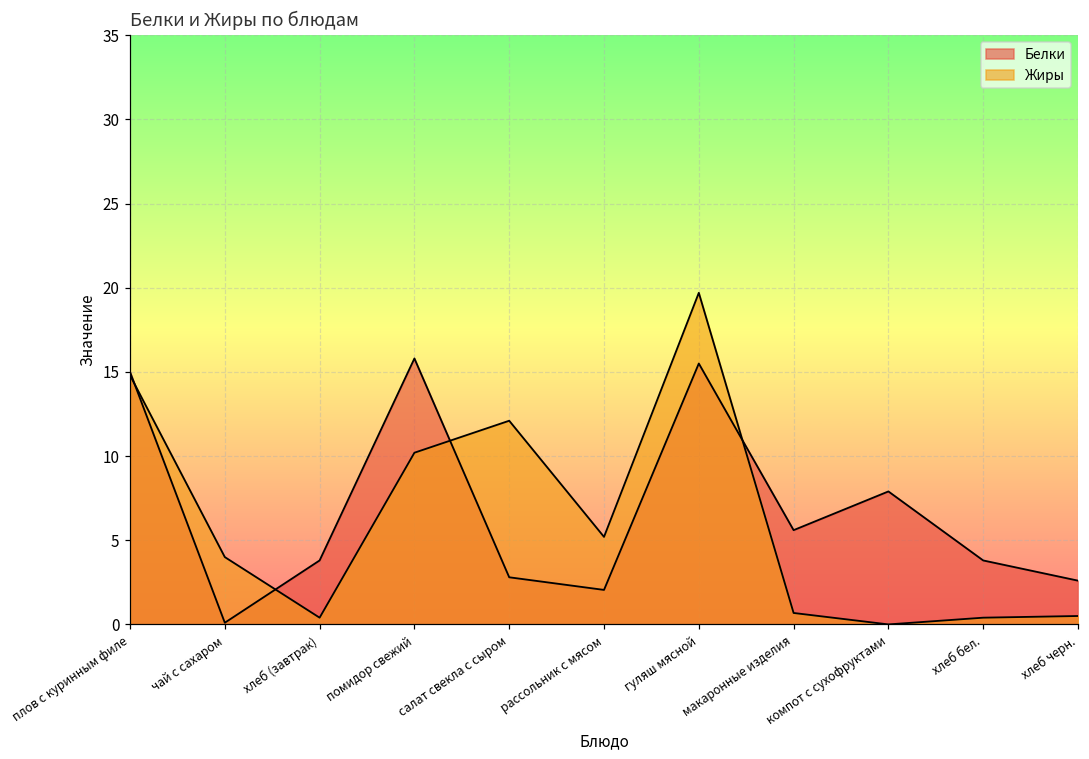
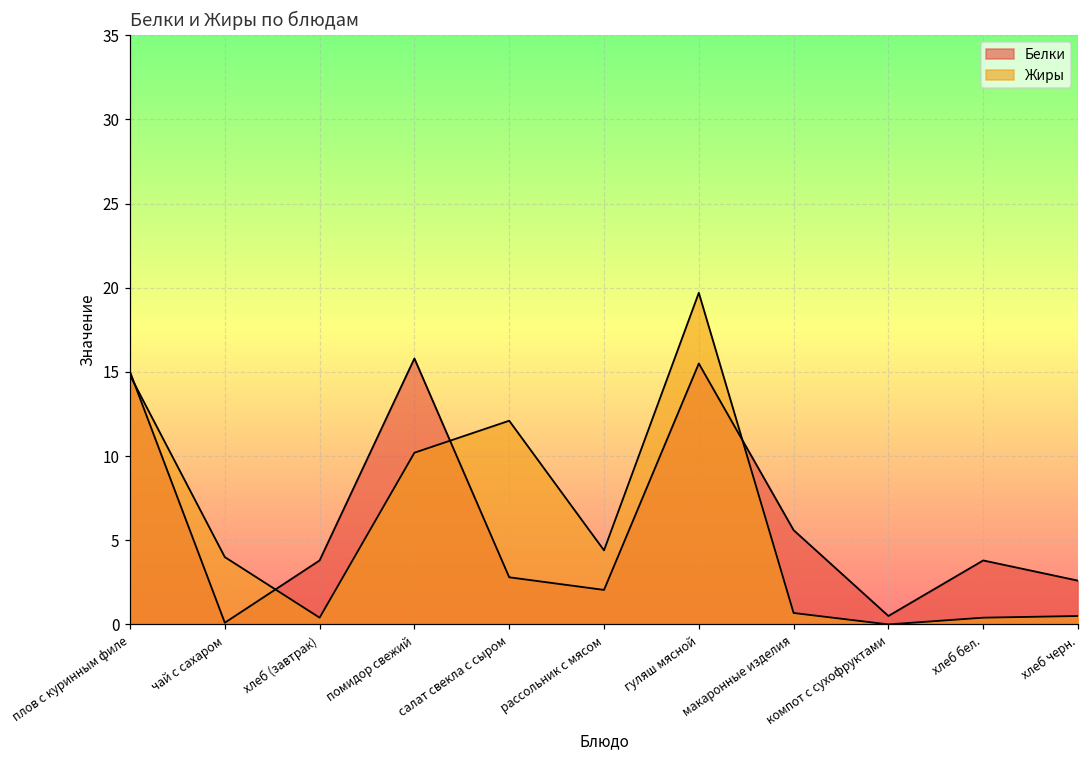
Жиры, рассольник с мясом: 5.2 -> 4.4
Белки, компот с сухофруктами: 7.9 -> 0.5
